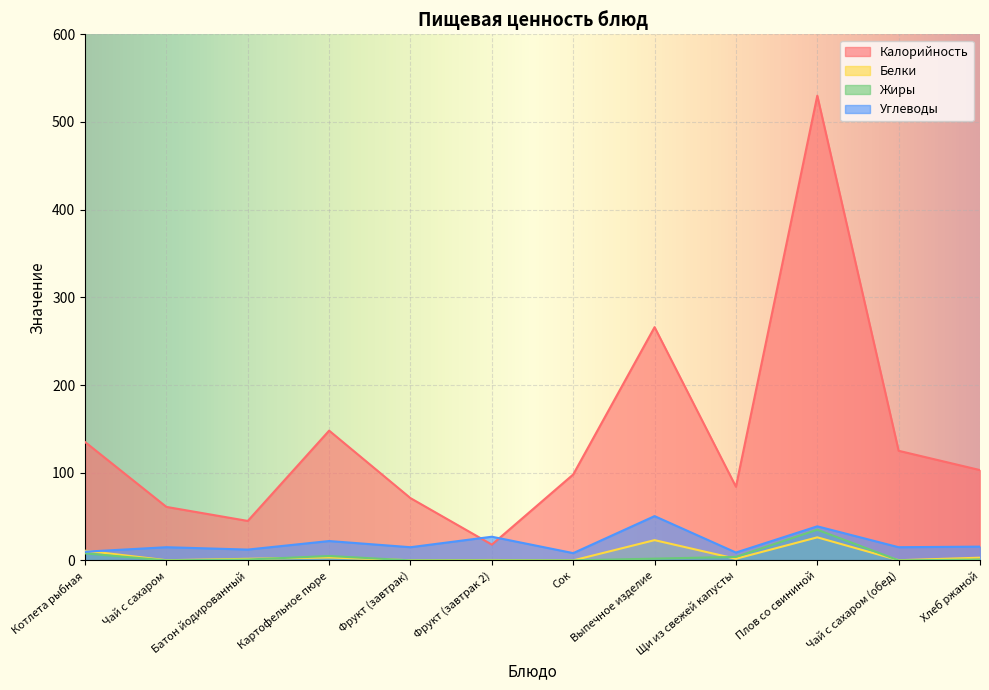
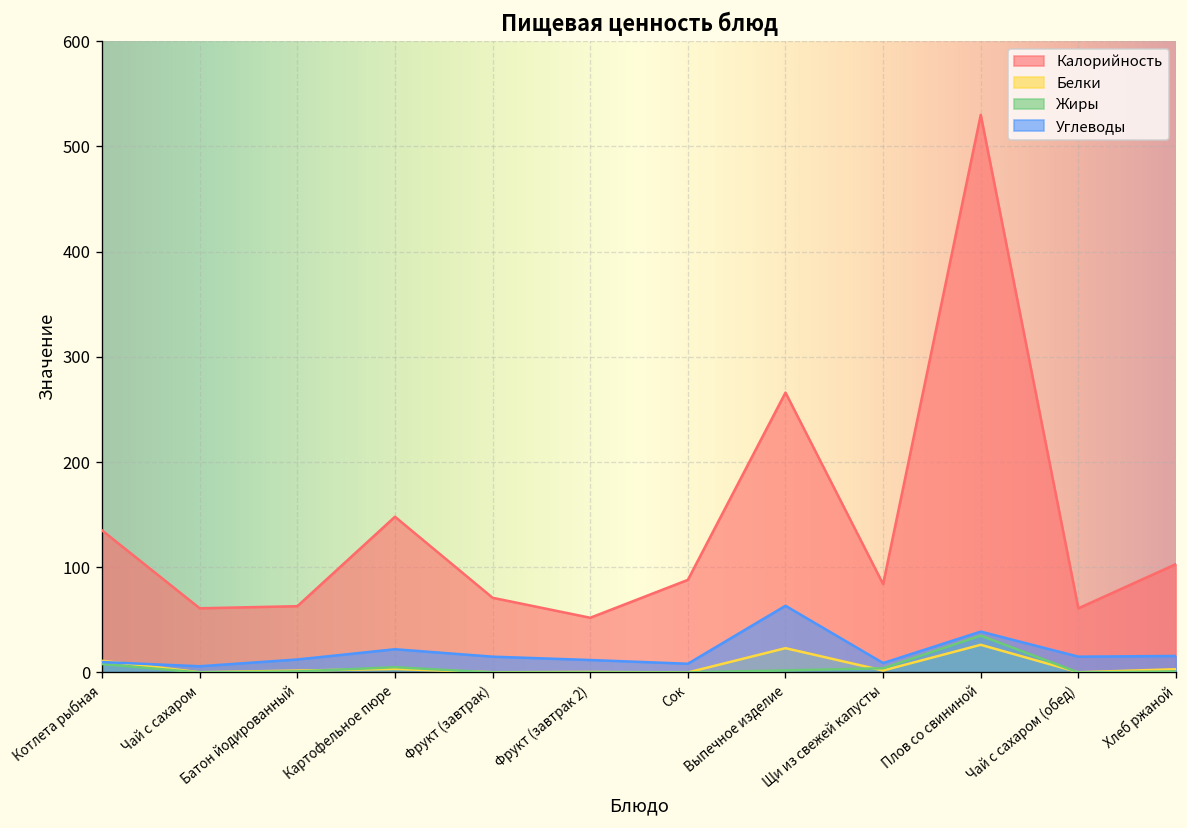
Углеводы, Чай с сахаром: 20 -> 10
Калорийность, Батон йодированный: 50 -> 60
Калорийность, Фрукт (завтрак 2): 20 -> 50
Углеводы, Фрукт (завтрак 2): 30 -> 10
Калорийность, Сок: 100 -> 90
Углеводы, Выпечное изделие: 50 -> 60
Калорийность, Чай с сахаром (обед): 130 -> 60
